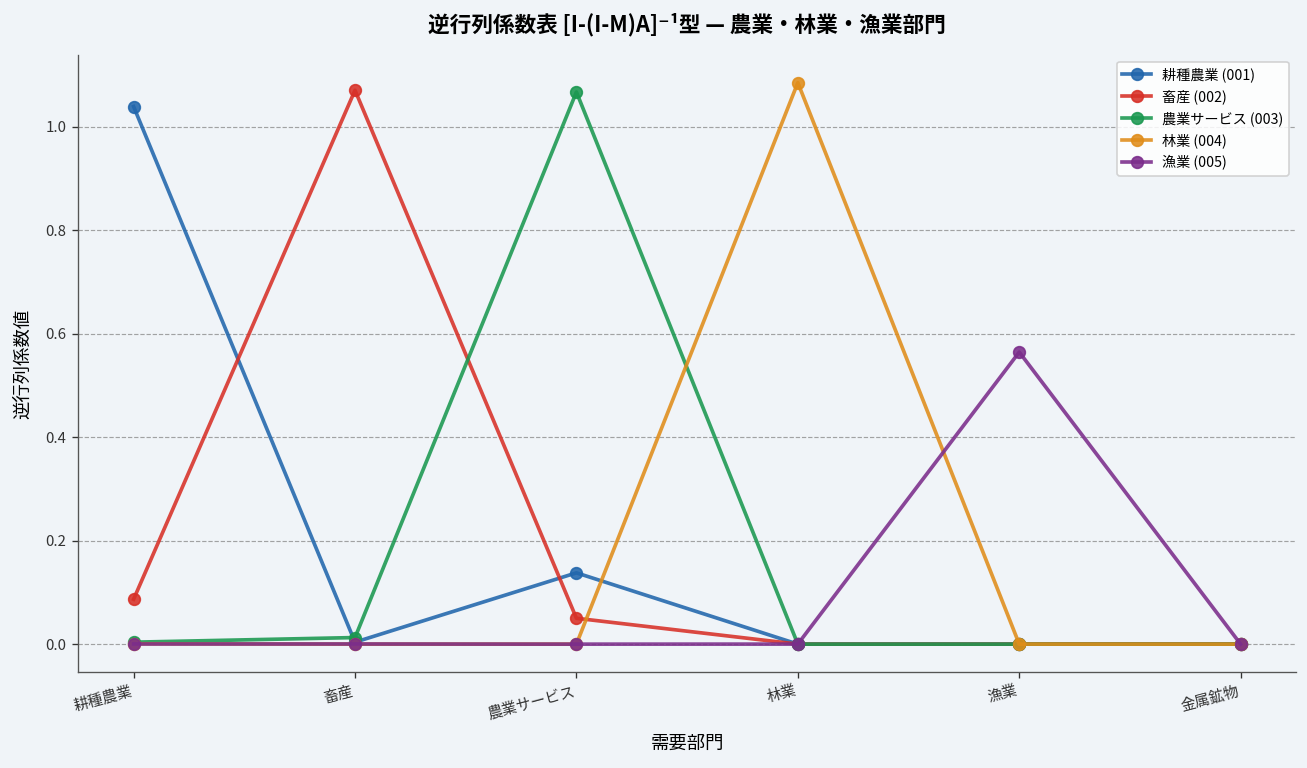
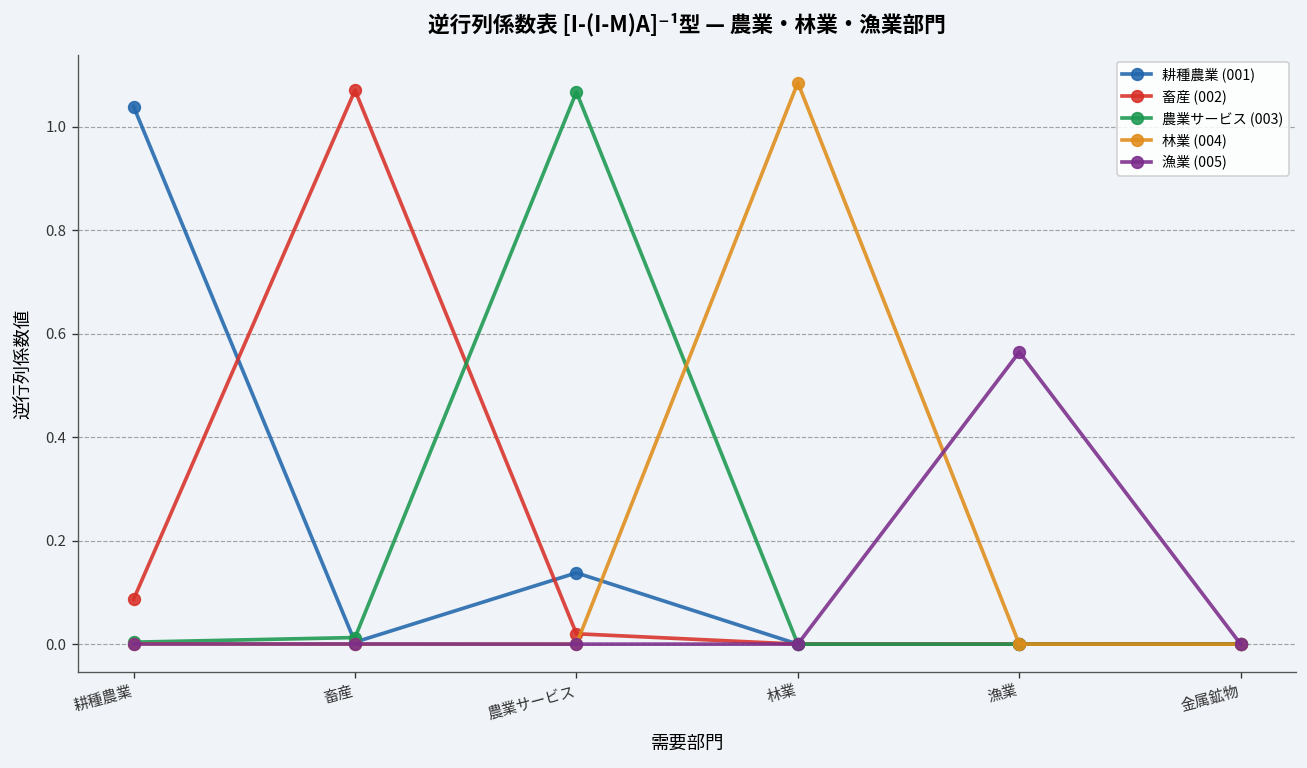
畜産 (002), 農業サービス: 0.05 -> 0.02
